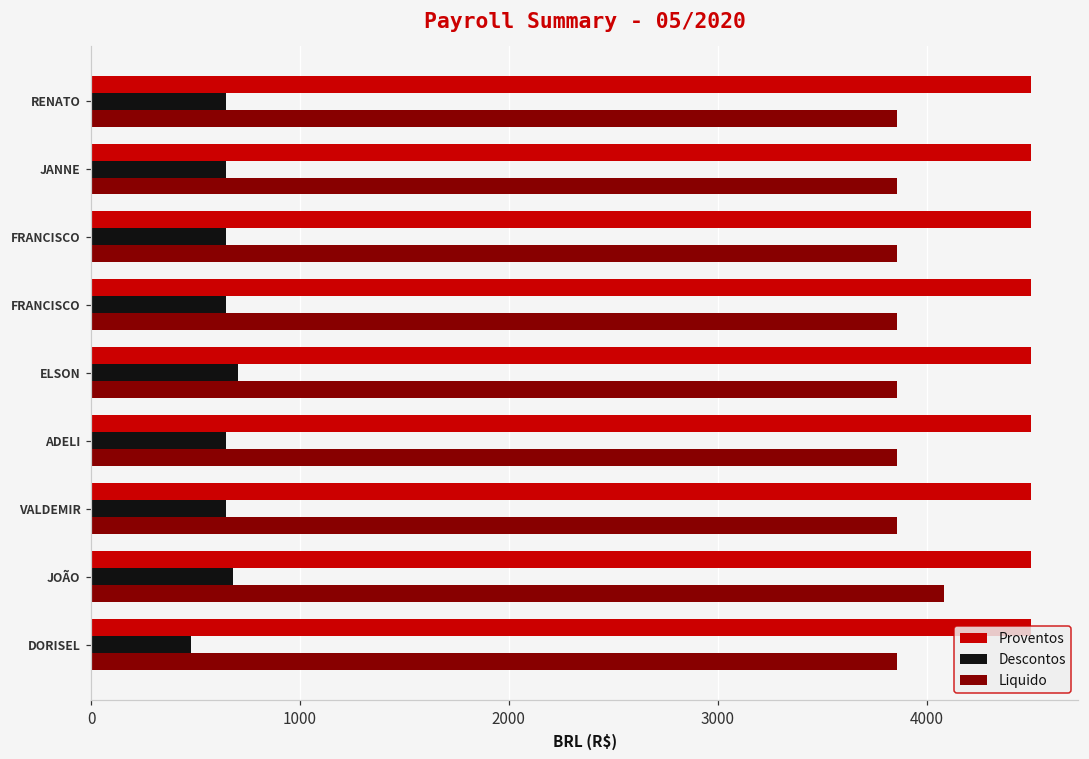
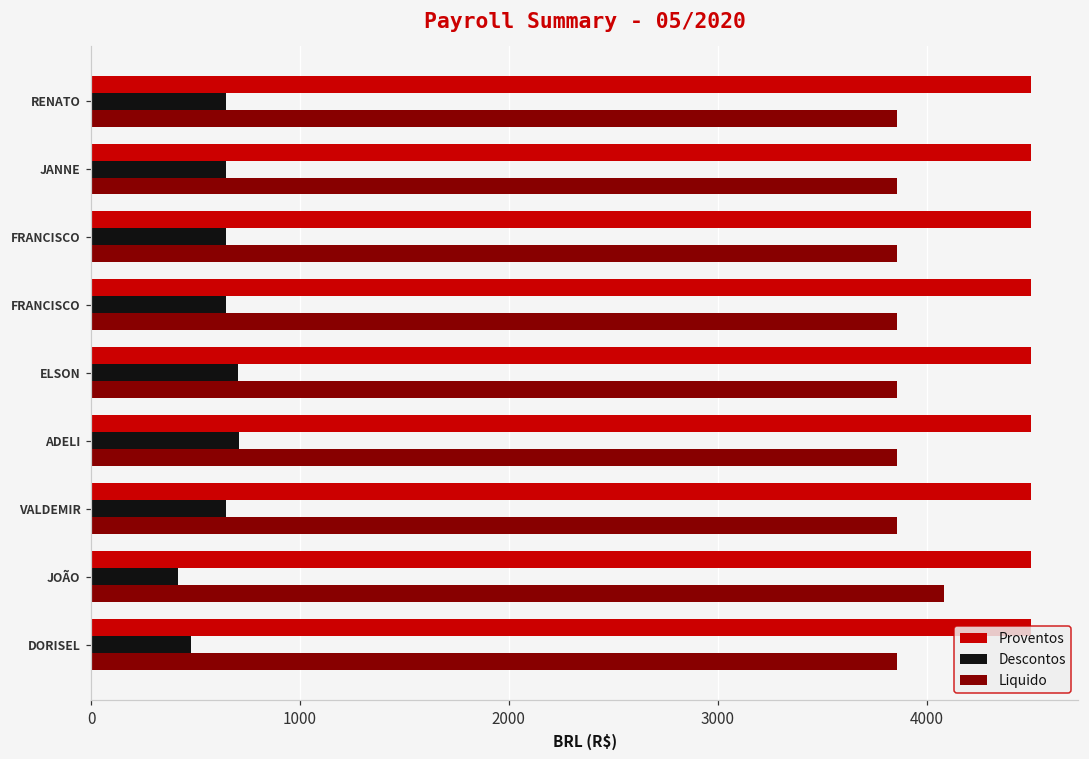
Descontos, ADELI: 640 -> 710
Descontos, JOÃO: 680 -> 420
